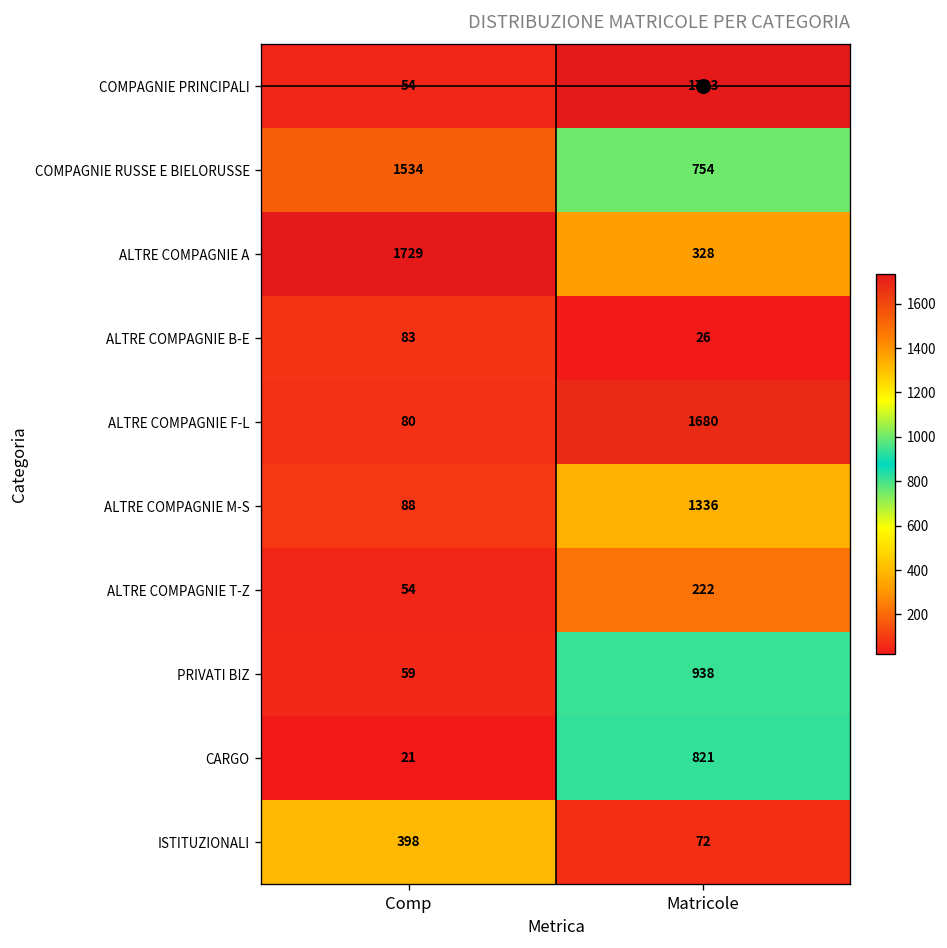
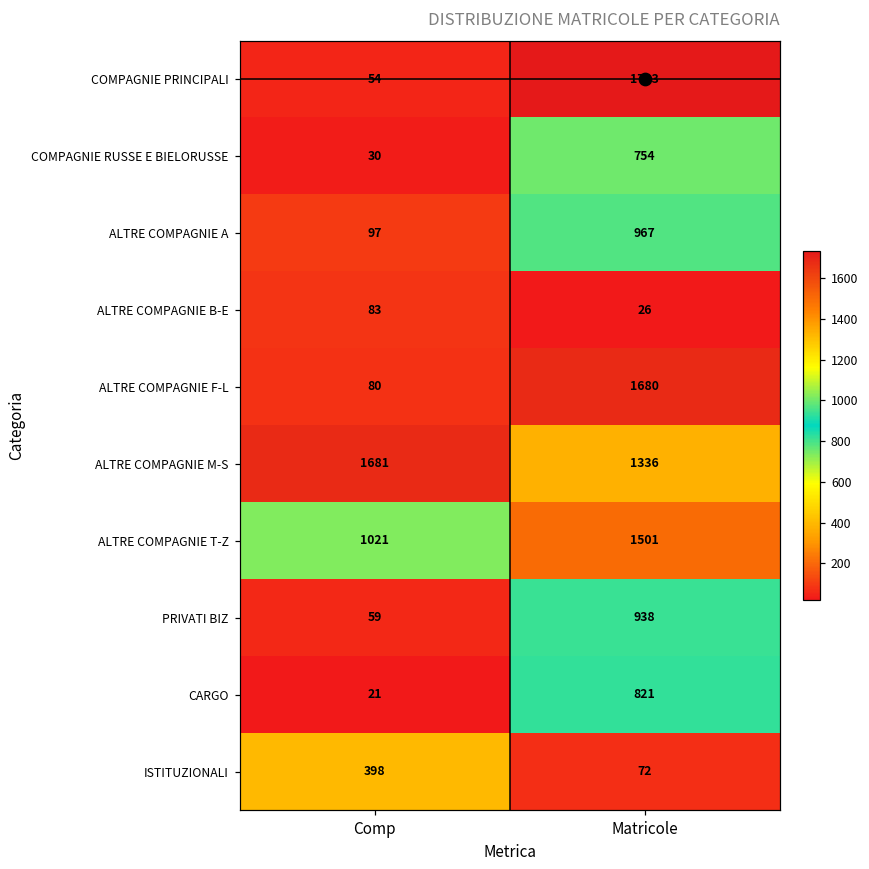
COMPAGNIE RUSSE E BIELORUSSE, Comp: 1534 -> 30
ALTRE COMPAGNIE A, Comp: 1729 -> 97
ALTRE COMPAGNIE A, Matricole: 328 -> 967
ALTRE COMPAGNIE M-S, Comp: 88 -> 1681
ALTRE COMPAGNIE T-Z, Comp: 54 -> 1021
ALTRE COMPAGNIE T-Z, Matricole: 222 -> 1501
